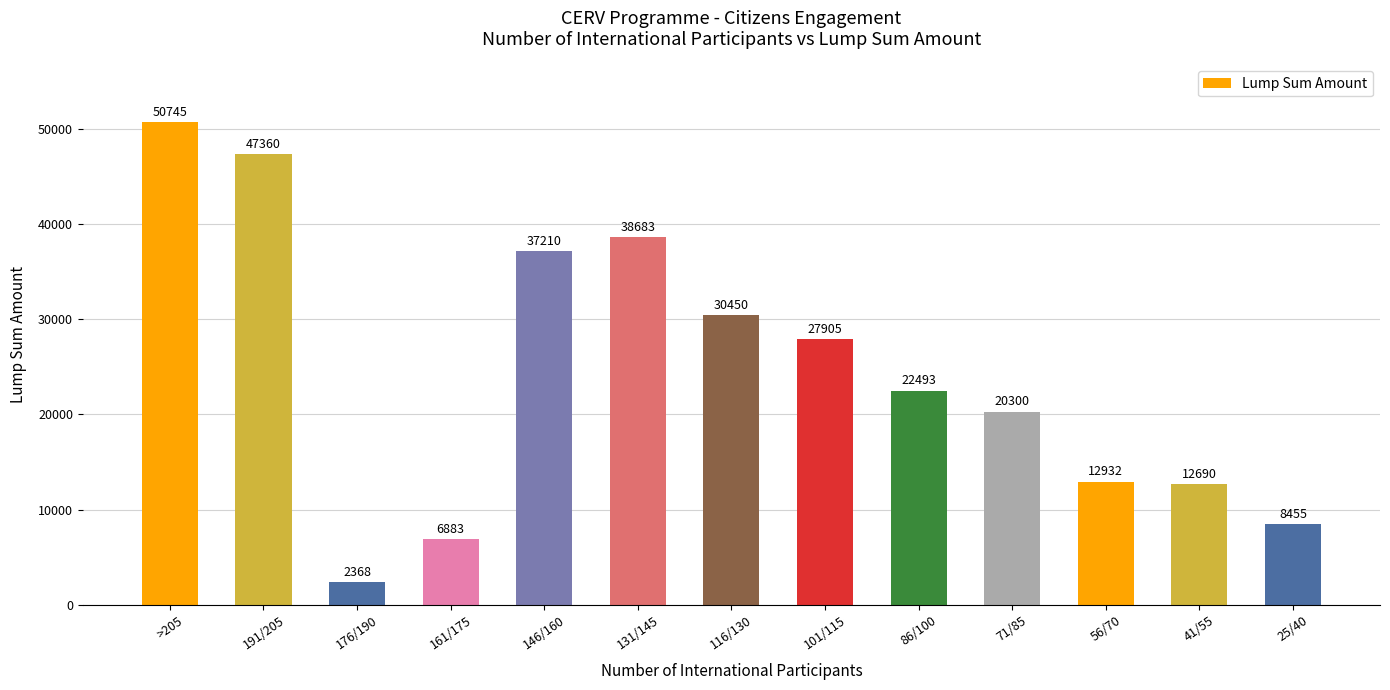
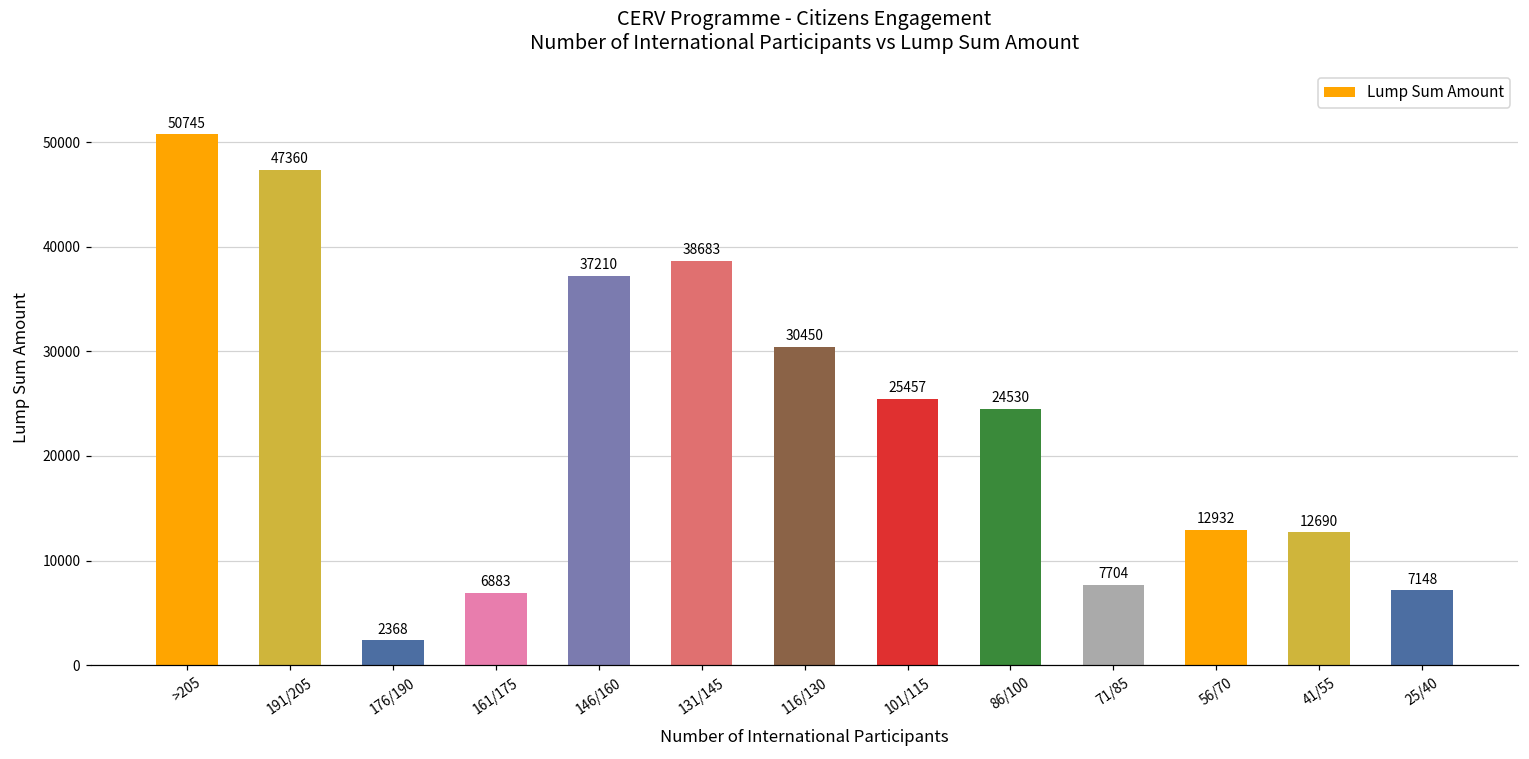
101/115: 27905 -> 25457
86/100: 22493 -> 24530
71/85: 20300 -> 7704
25/40: 8455 -> 7148
